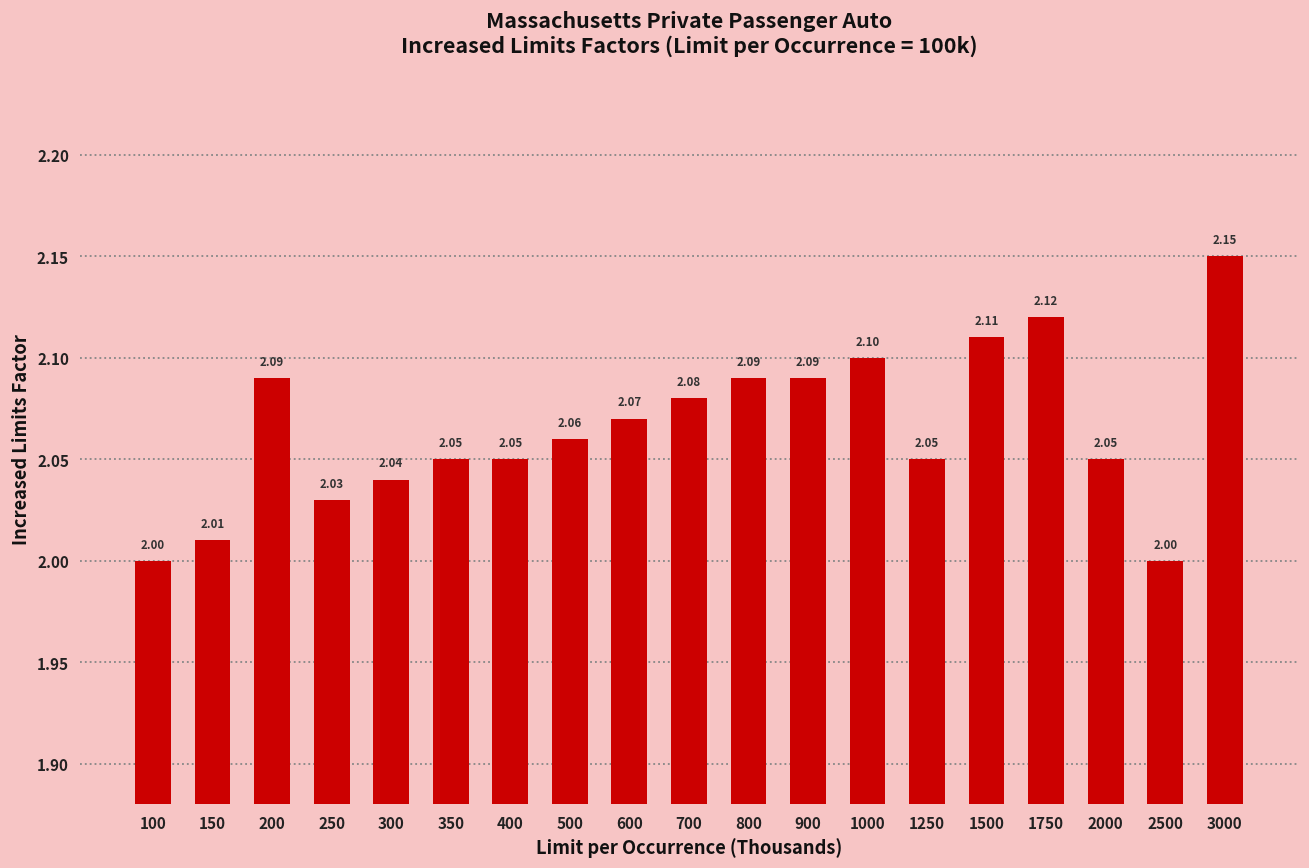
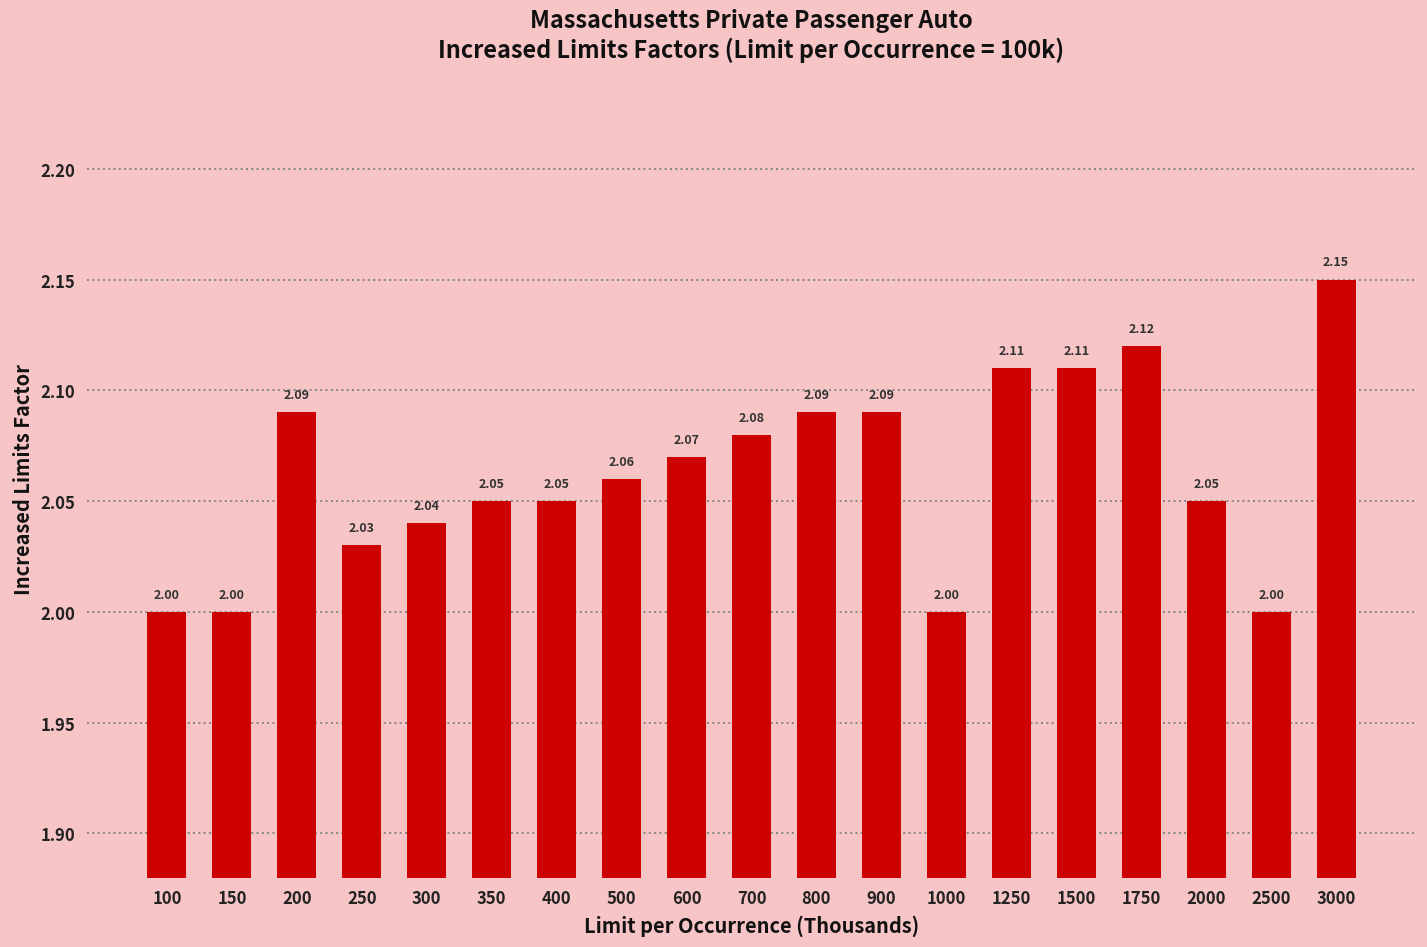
150: 2.01 -> 2.00
1000: 2.10 -> 2.00
1250: 2.05 -> 2.11
